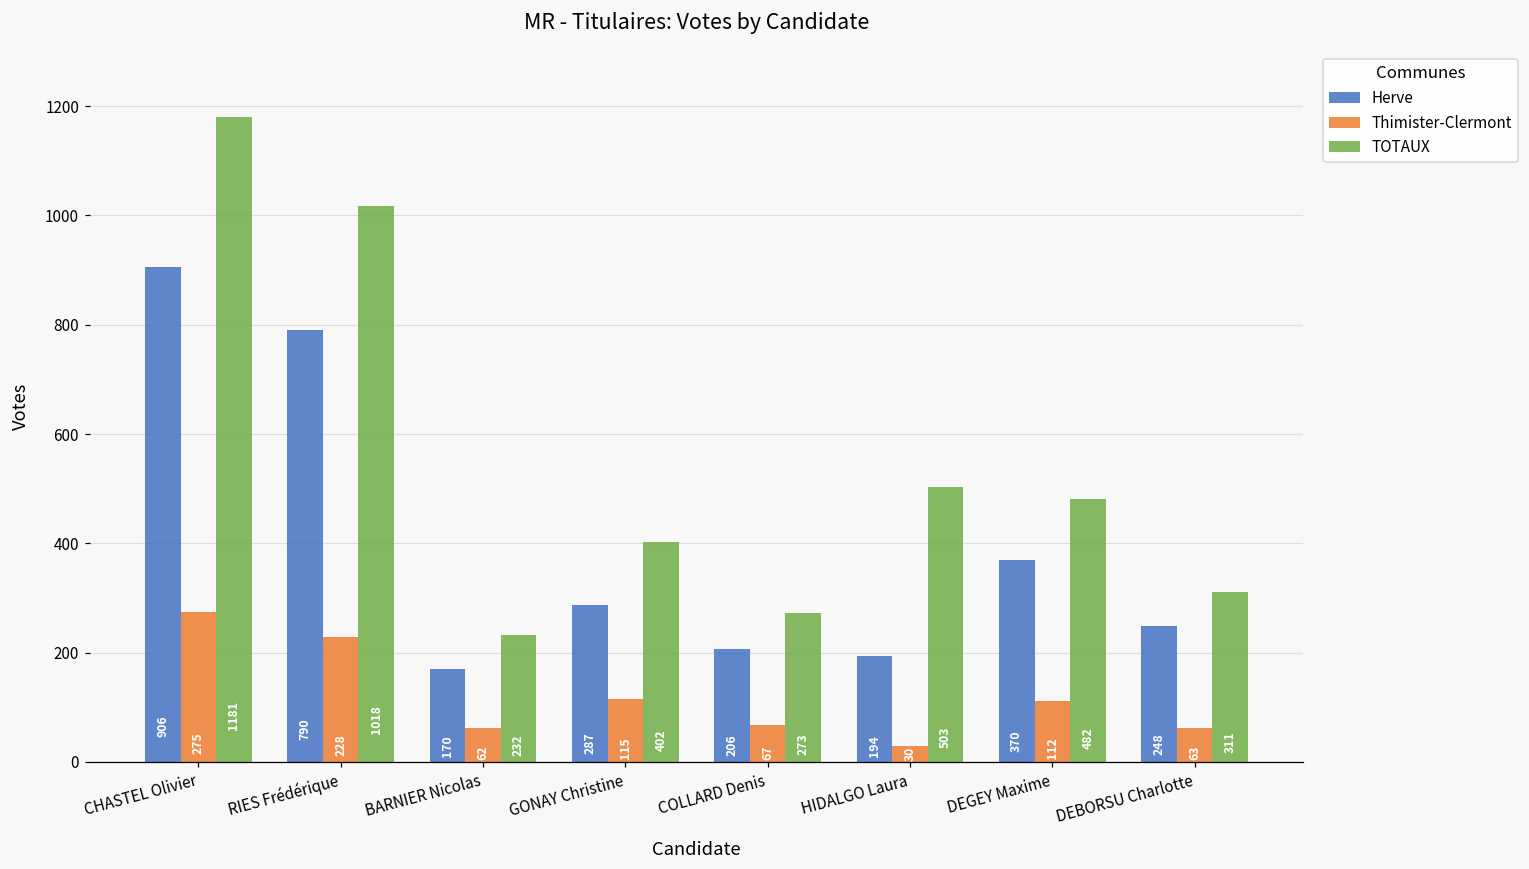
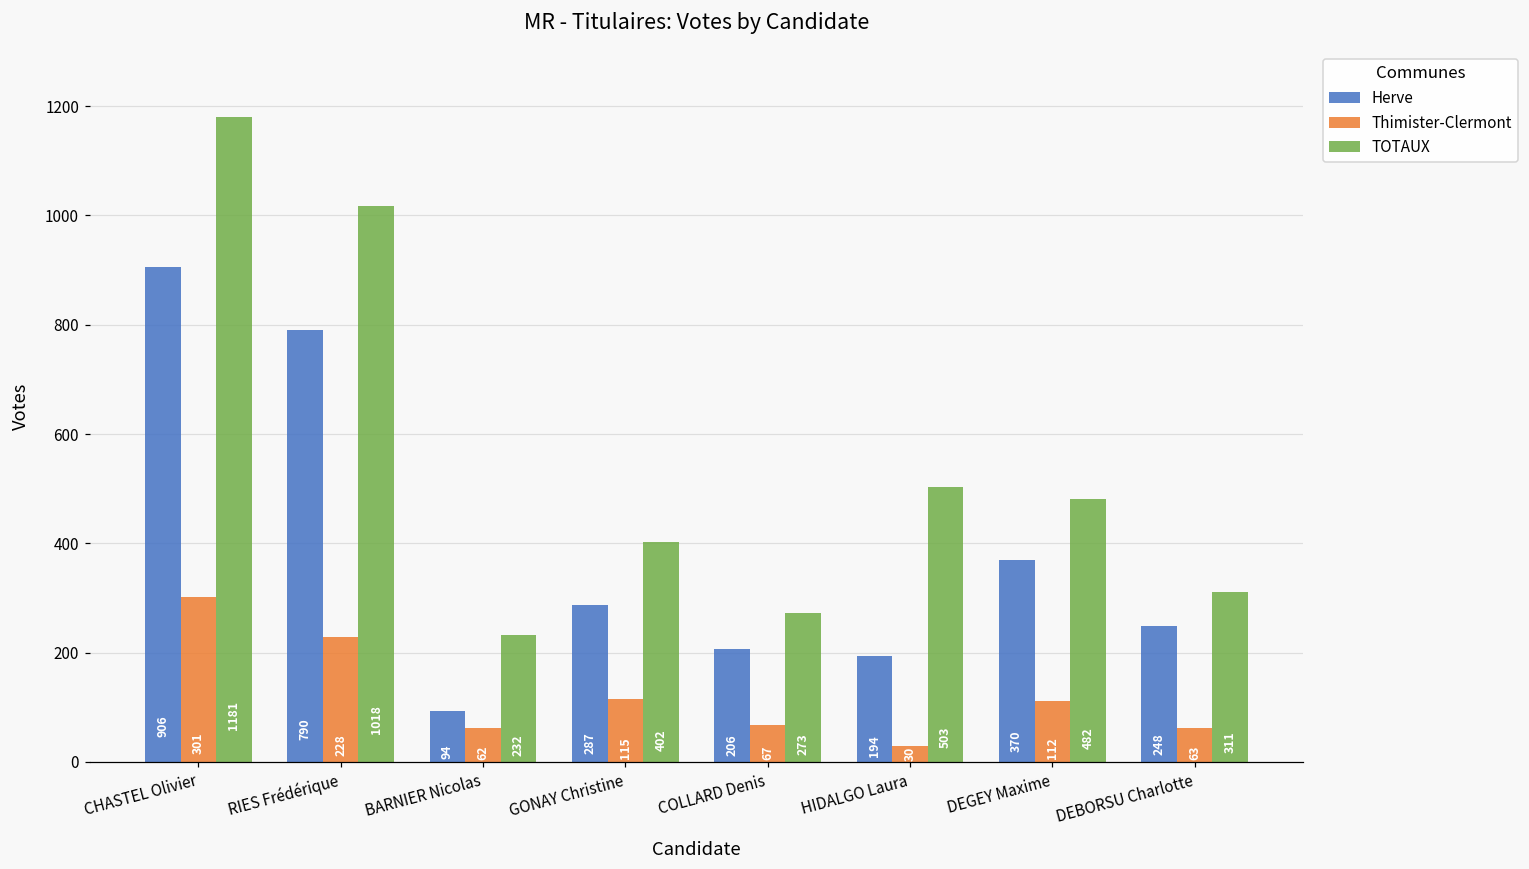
Thimister-Clermont, CHASTEL Olivier: 275 -> 301
Herve, BARNIER Nicolas: 170 -> 94
